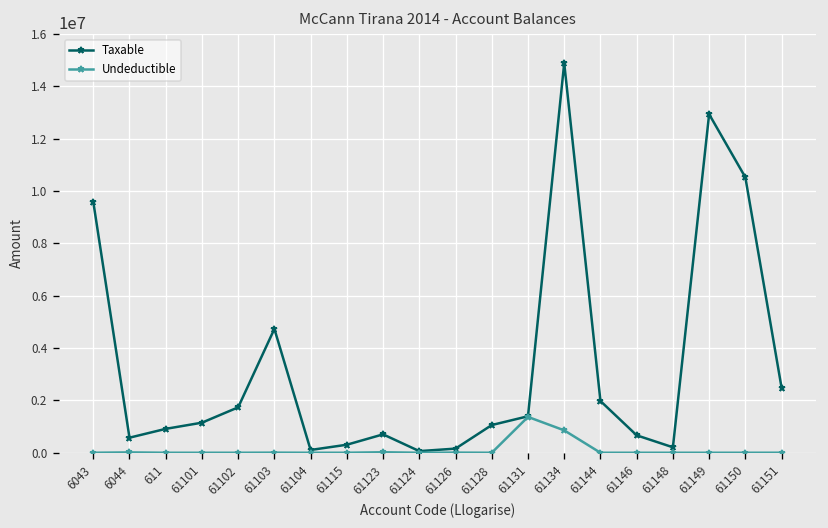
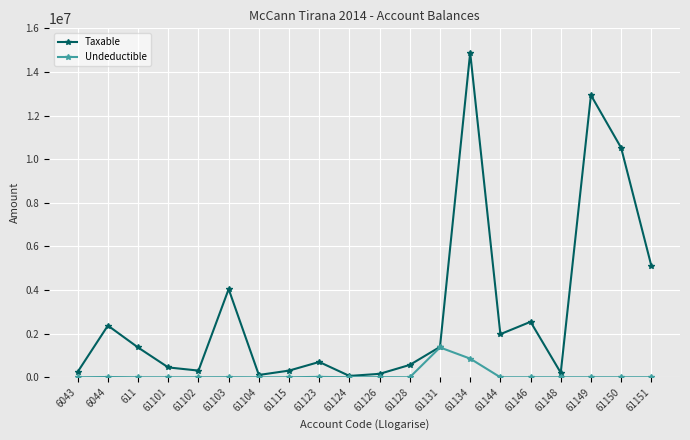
Taxable, 6043: 9600000 -> 300000
Taxable, 6044: 600000 -> 2400000
Taxable, 611: 900000 -> 1400000
Taxable, 61101: 1100000 -> 500000
Taxable, 61102: 1700000 -> 300000
Taxable, 61103: 4700000 -> 4000000
Taxable, 61128: 1100000 -> 600000
Taxable, 61146: 700000 -> 2500000
Taxable, 61151: 2500000 -> 5100000
